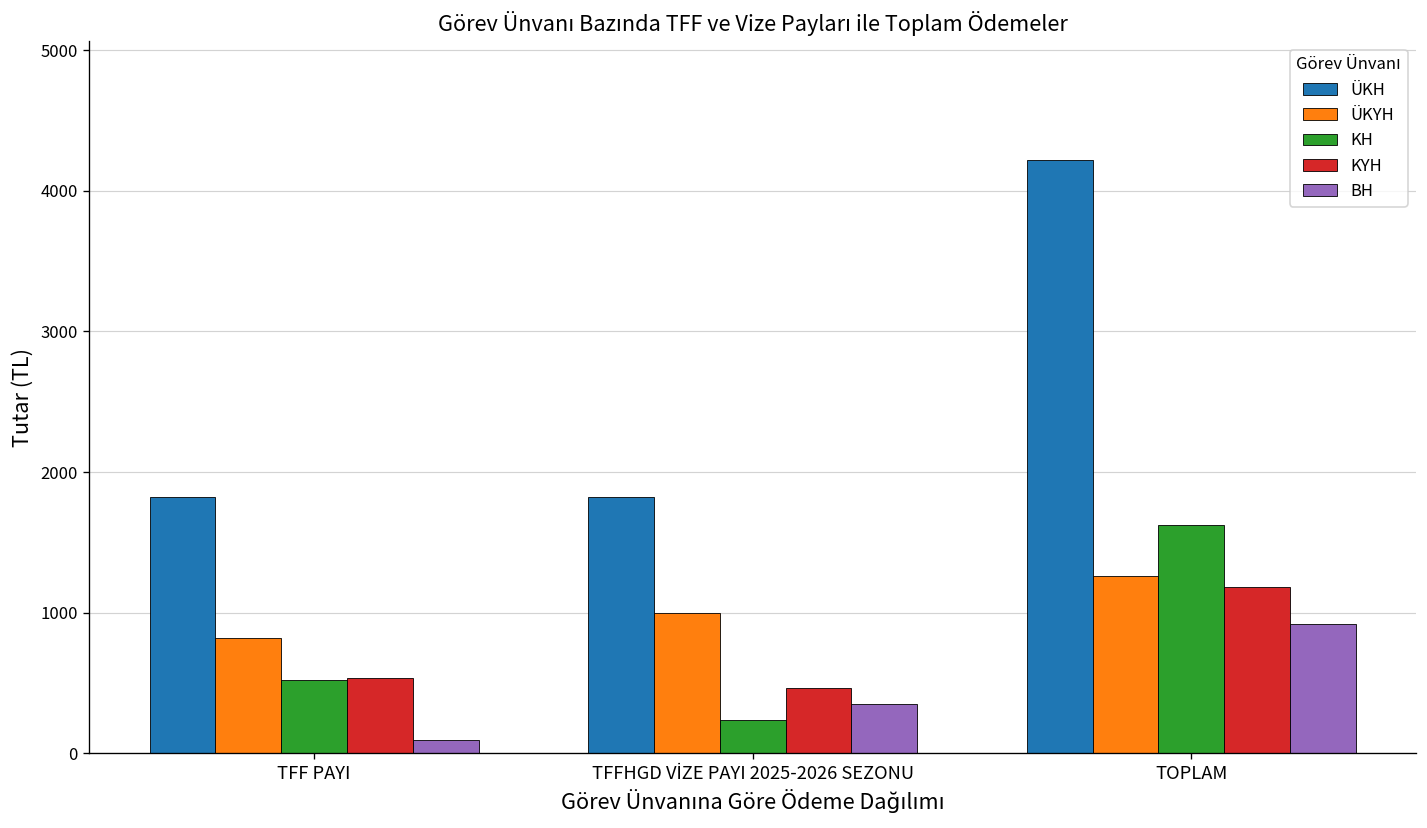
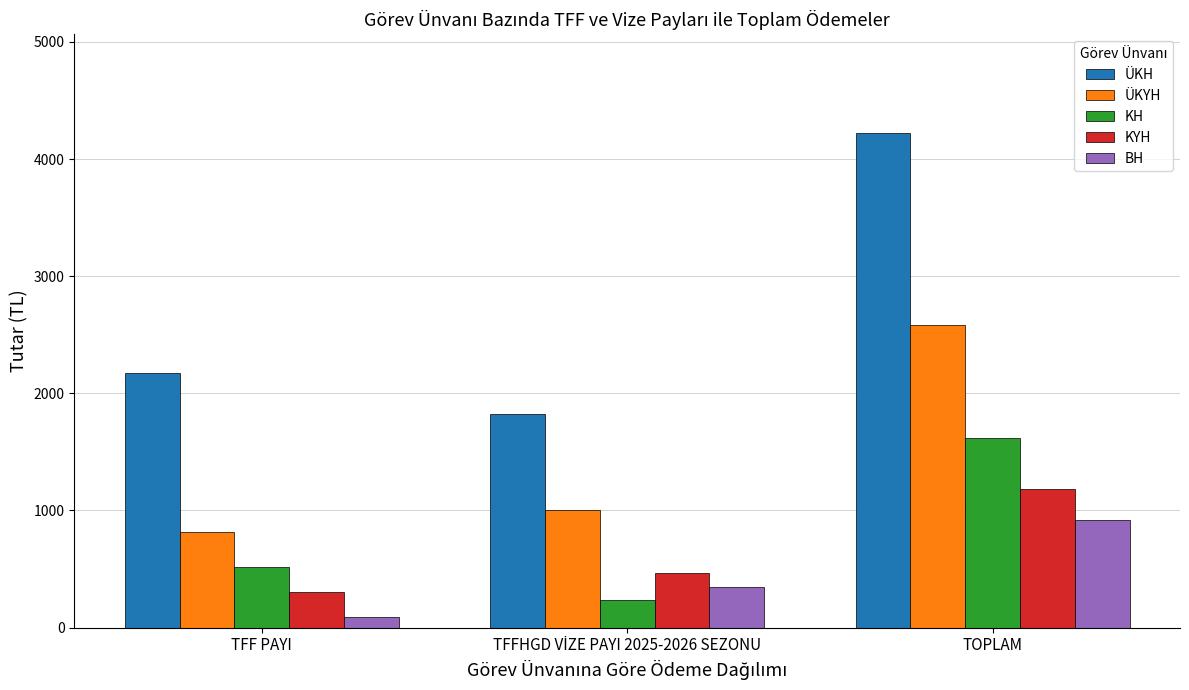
ÜKH, TFF PAYI: 1820 -> 2170
KYH, TFF PAYI: 530 -> 300
ÜKYH, TOPLAM: 1260 -> 2580
